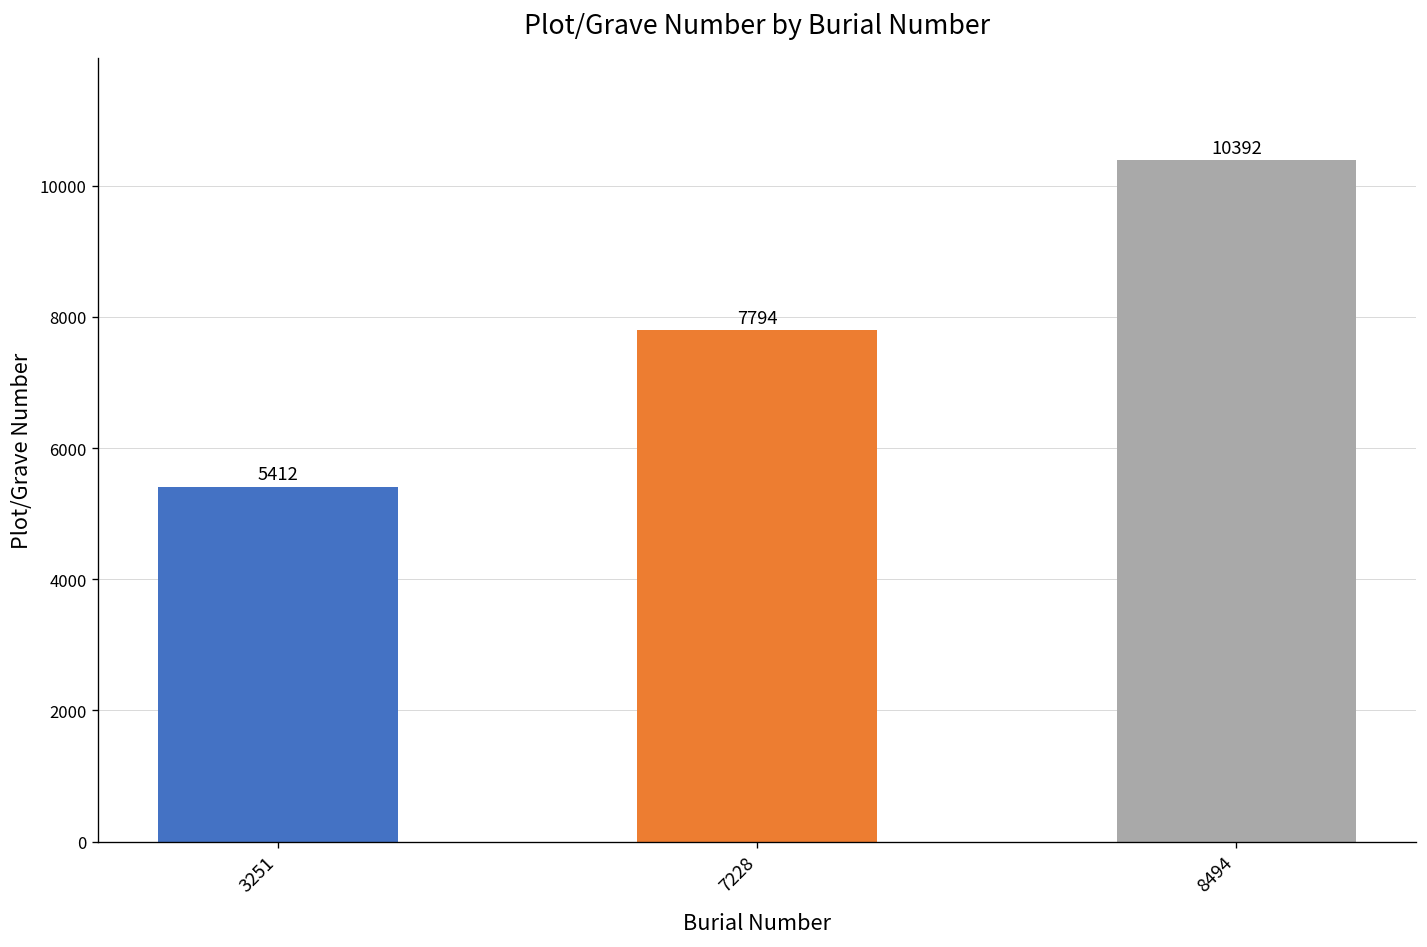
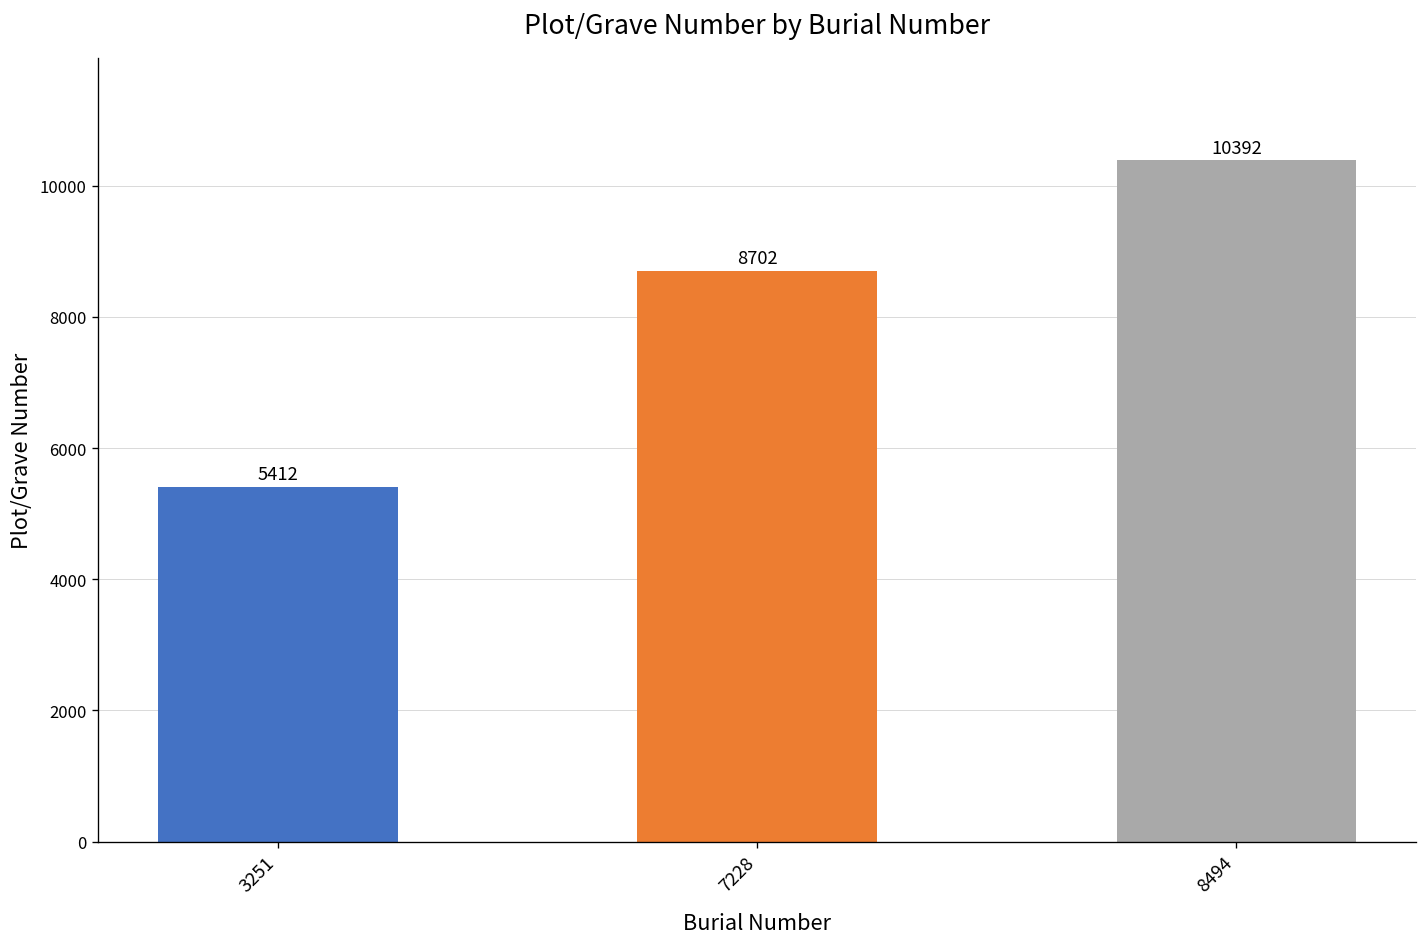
7228: 7794 -> 8702
